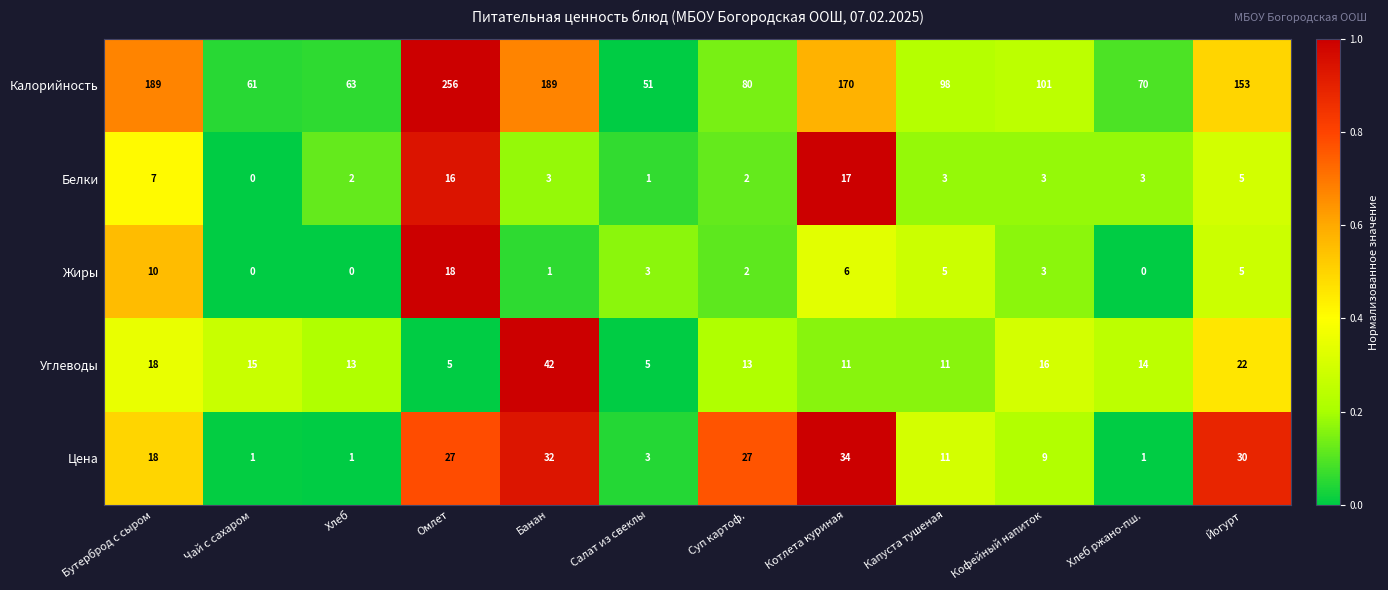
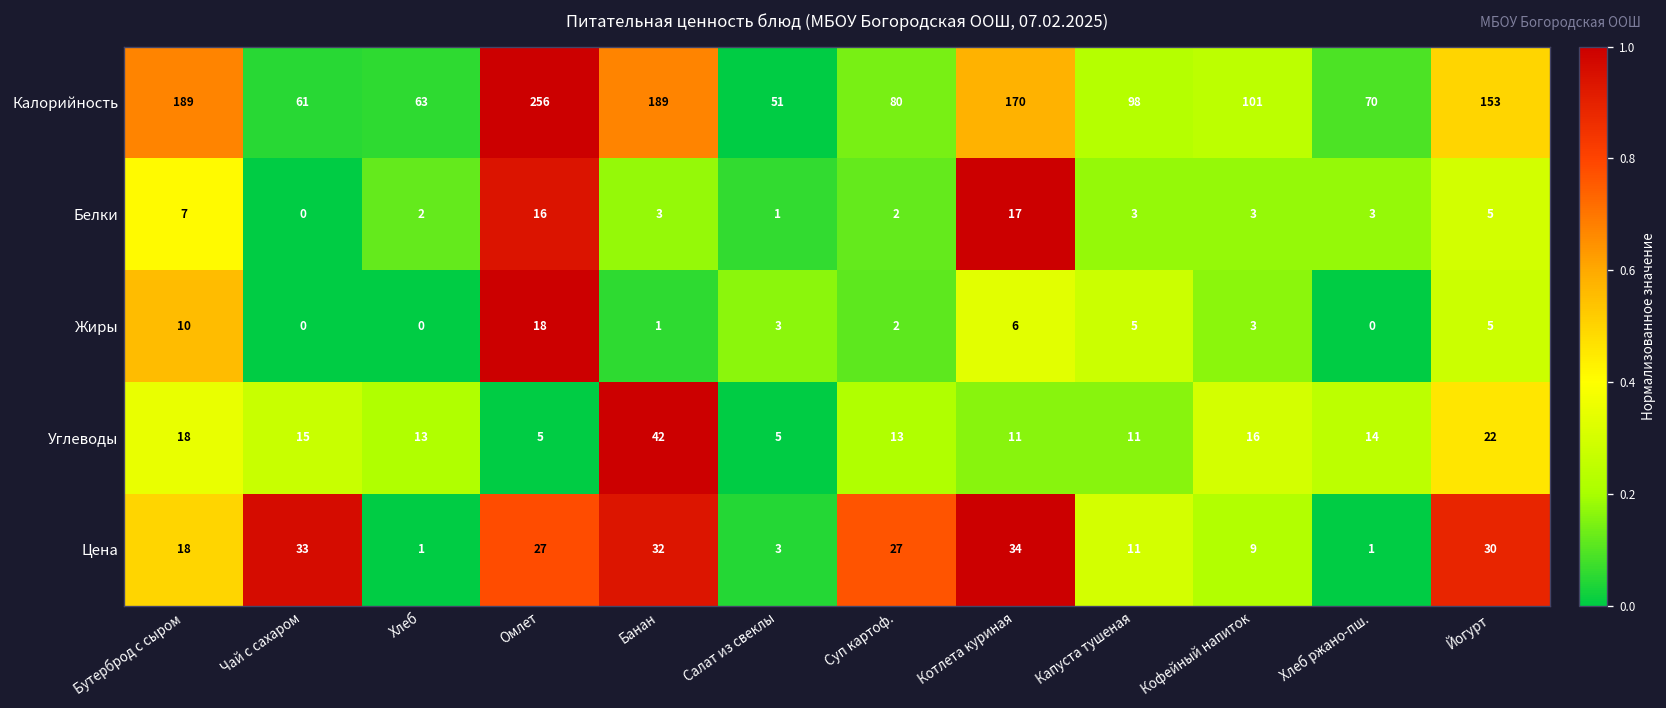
Цена, Чай с сахаром: 1 -> 33
